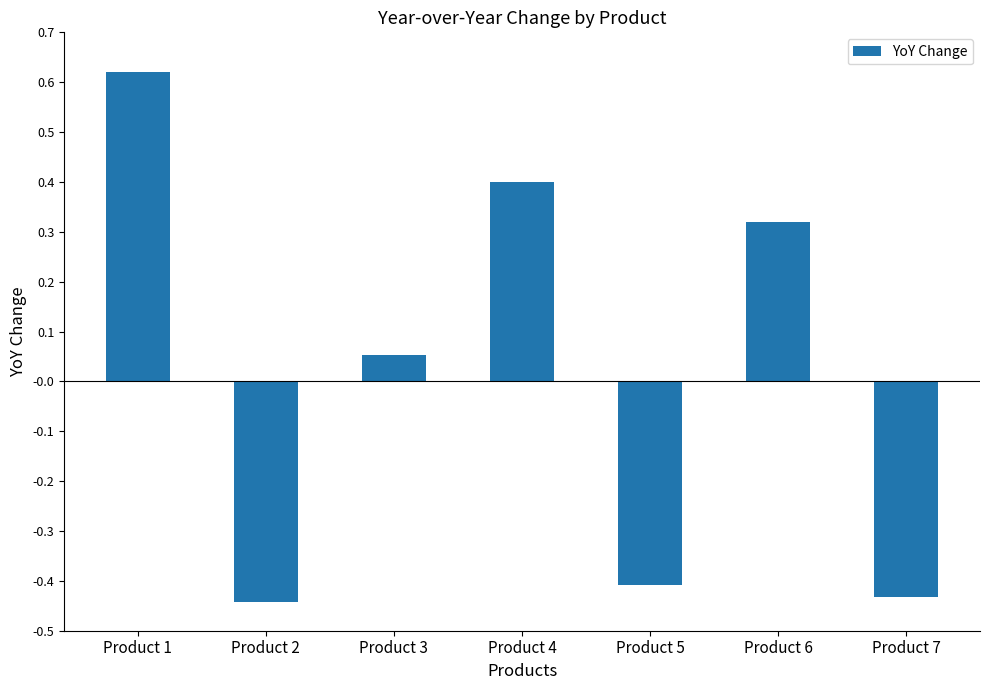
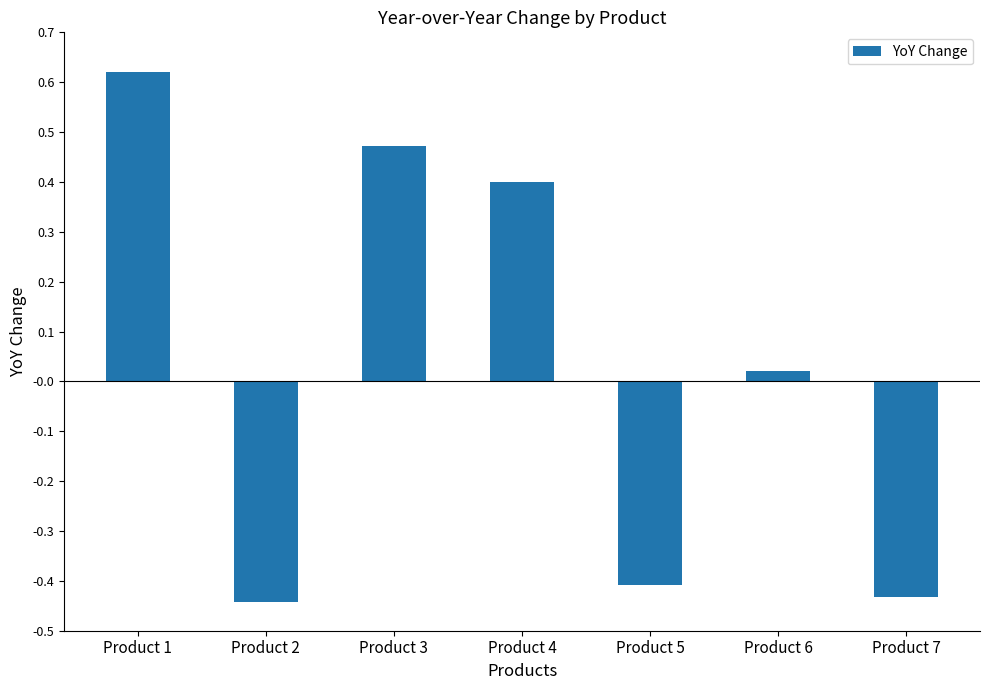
Product 3: 0.05 -> 0.47
Product 6: 0.32 -> 0.02
